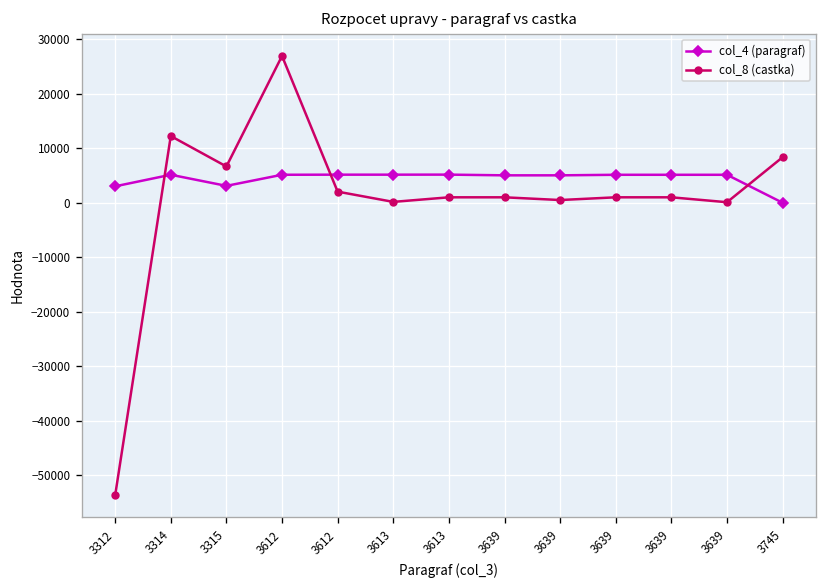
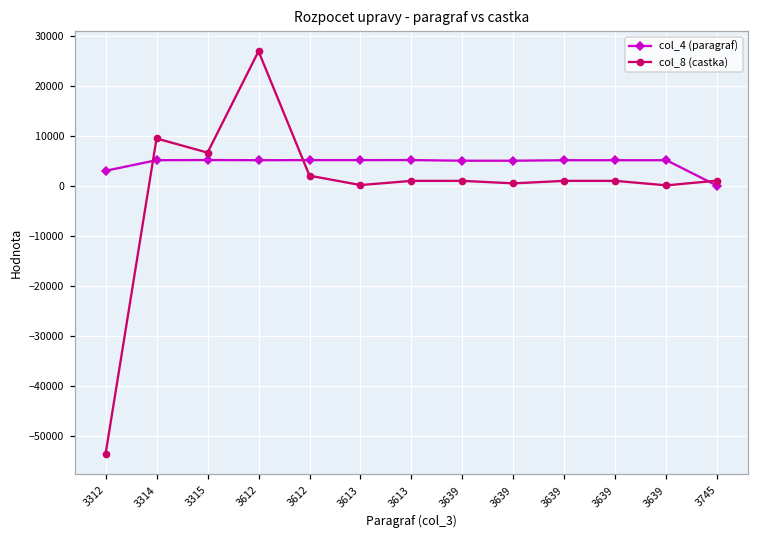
col_8 (castka), 3314: 12000 -> 9000
col_4 (paragraf), 3315: 3000 -> 5000
col_8 (castka), 3745: 8000 -> 1000
